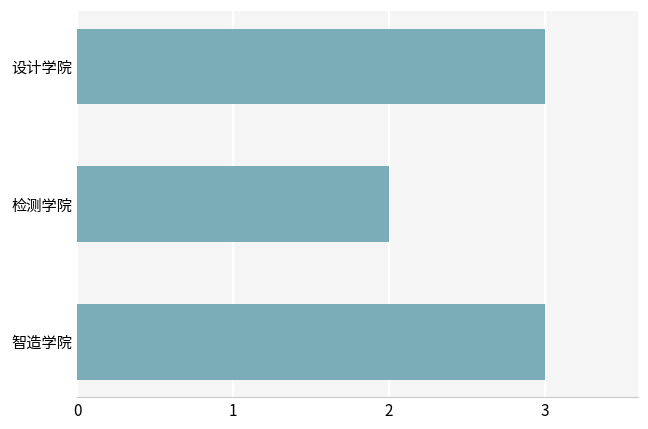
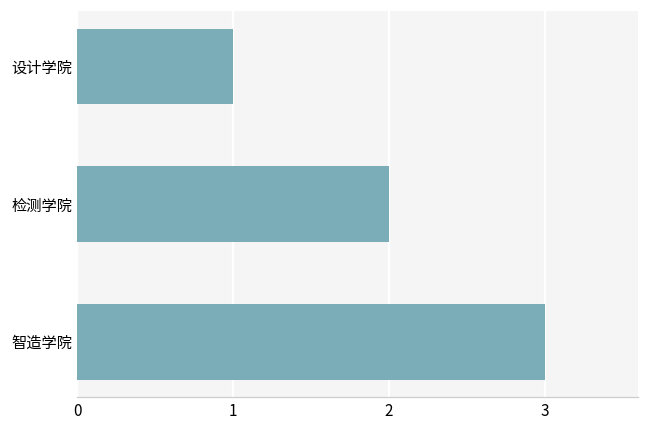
设计学院: 3 -> 1
